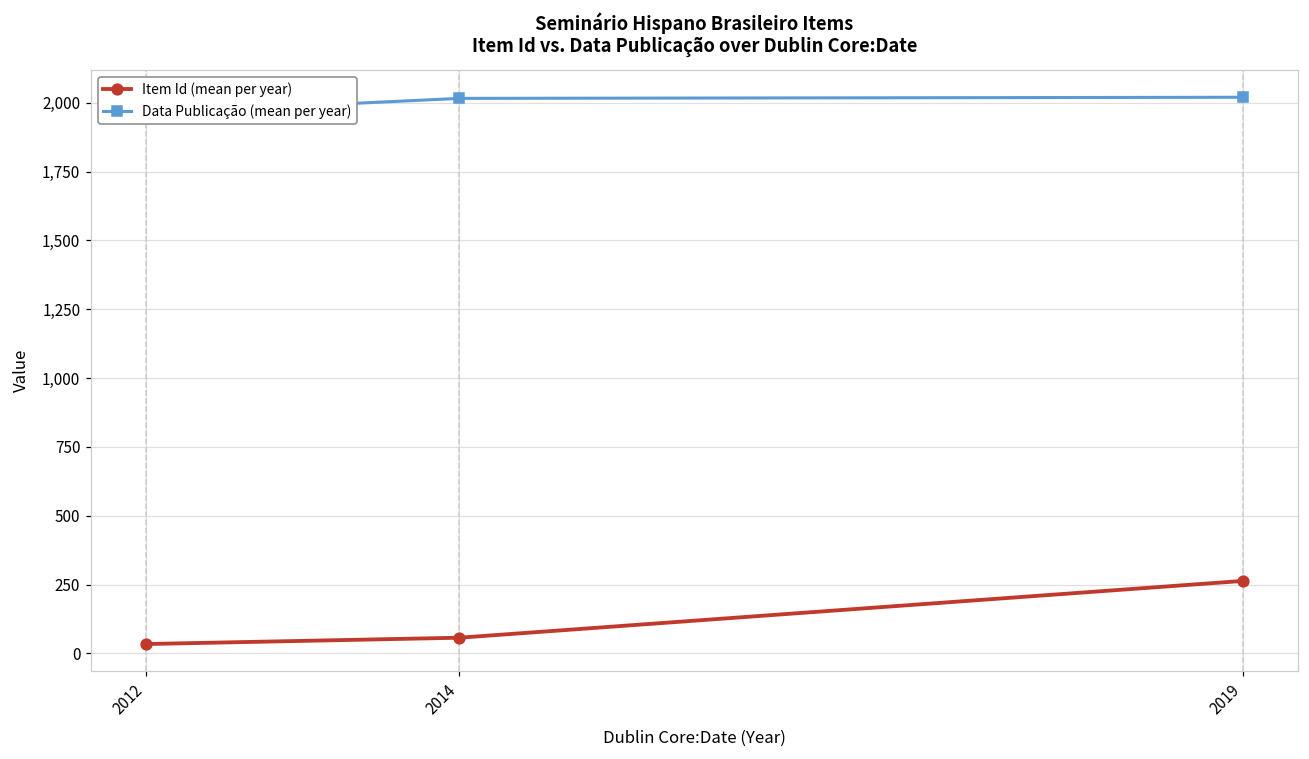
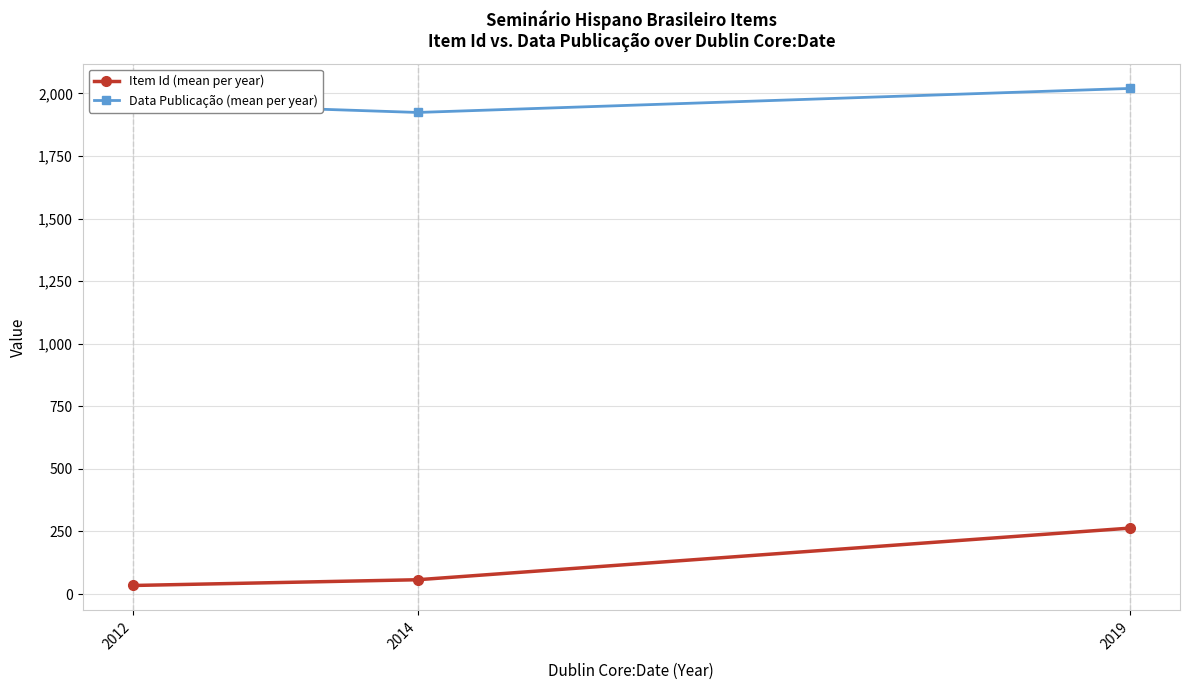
Data Publicação (mean per year), 2014: 2,020 -> 1,920
